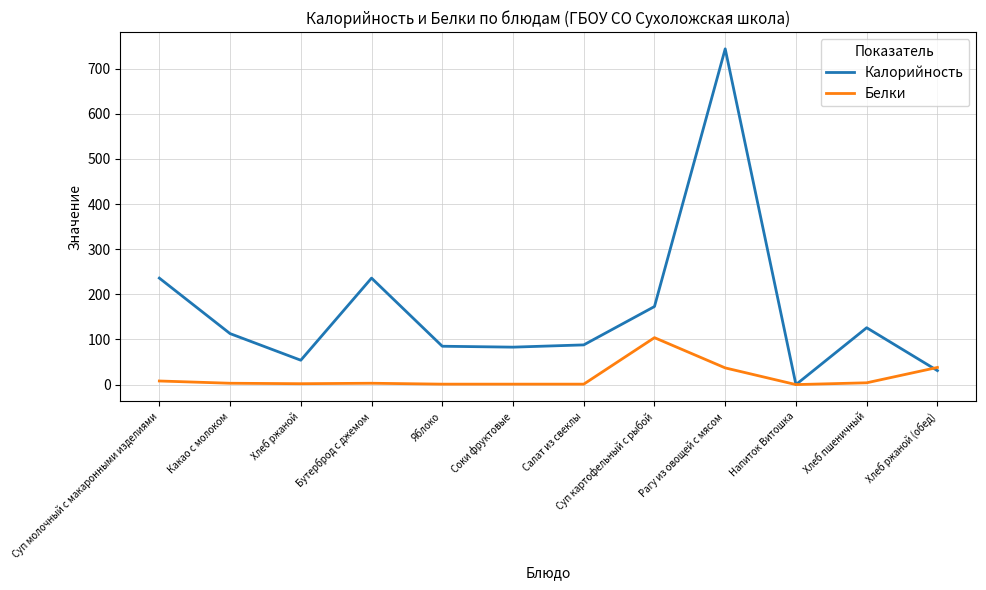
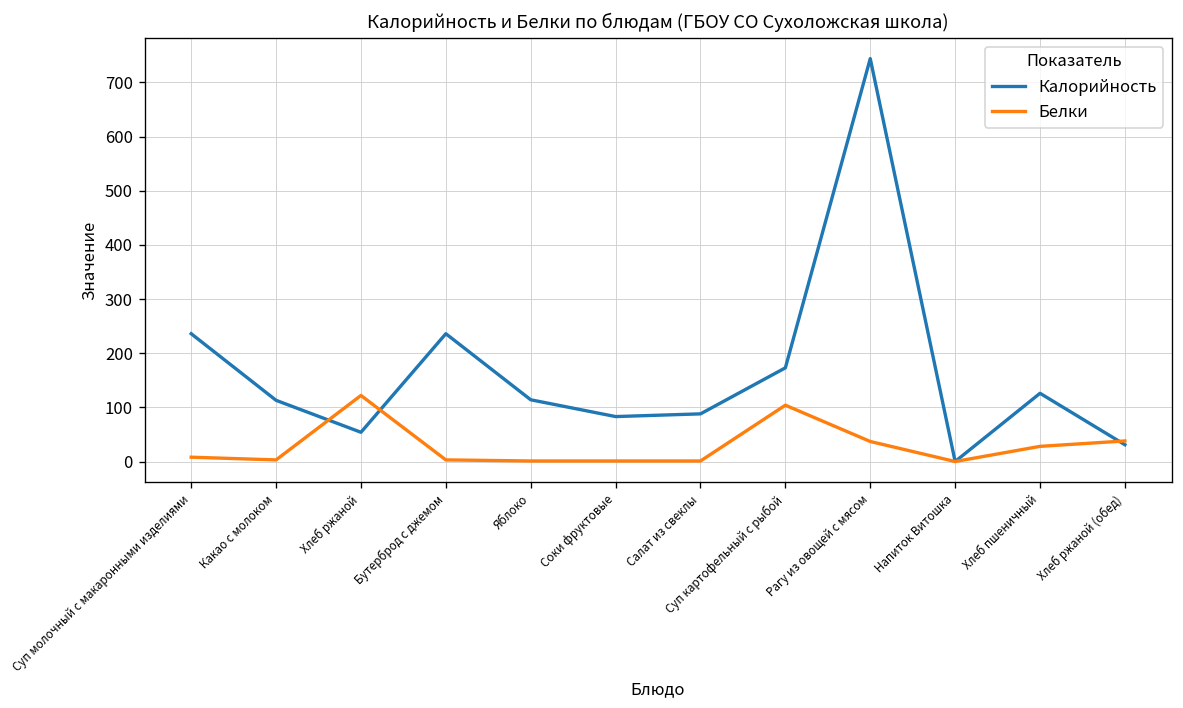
Белки, Хлеб ржаной: 0 -> 120
Калорийность, Яблоко: 90 -> 110
Белки, Хлеб пшеничный: 0 -> 30
